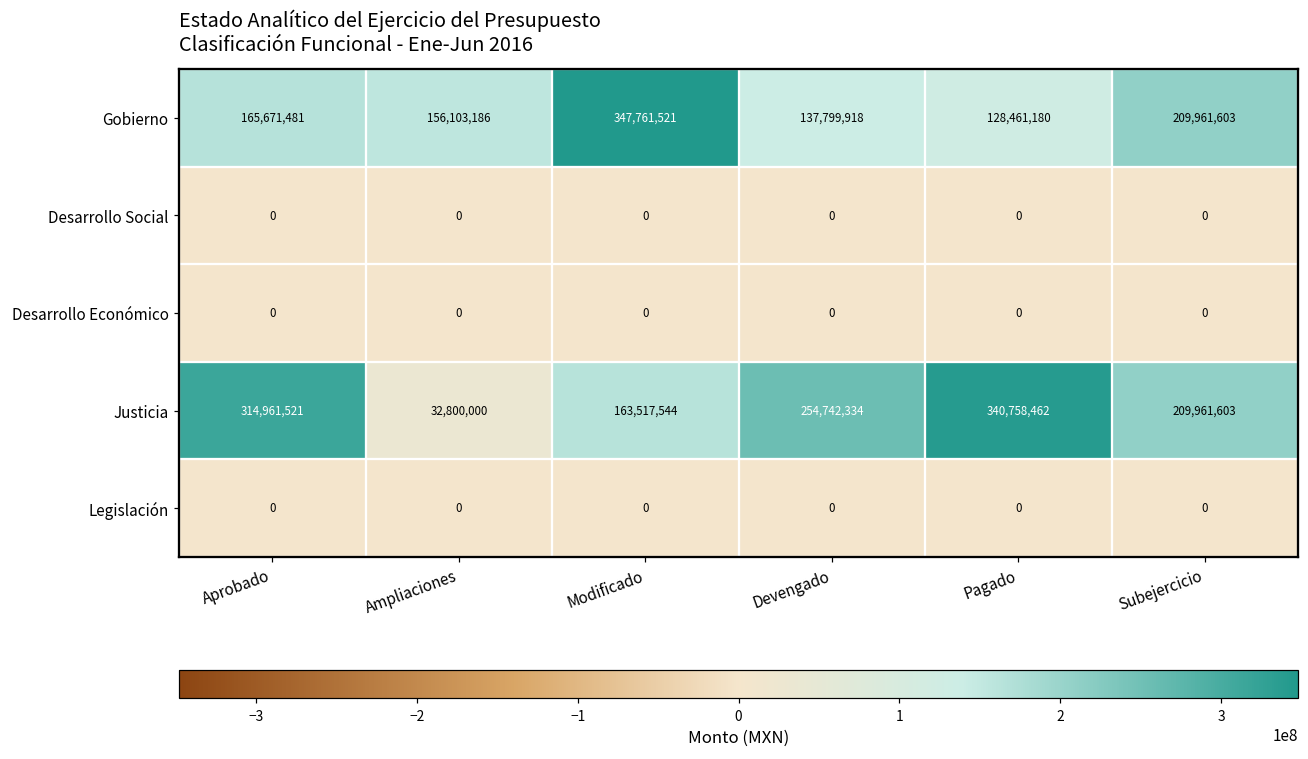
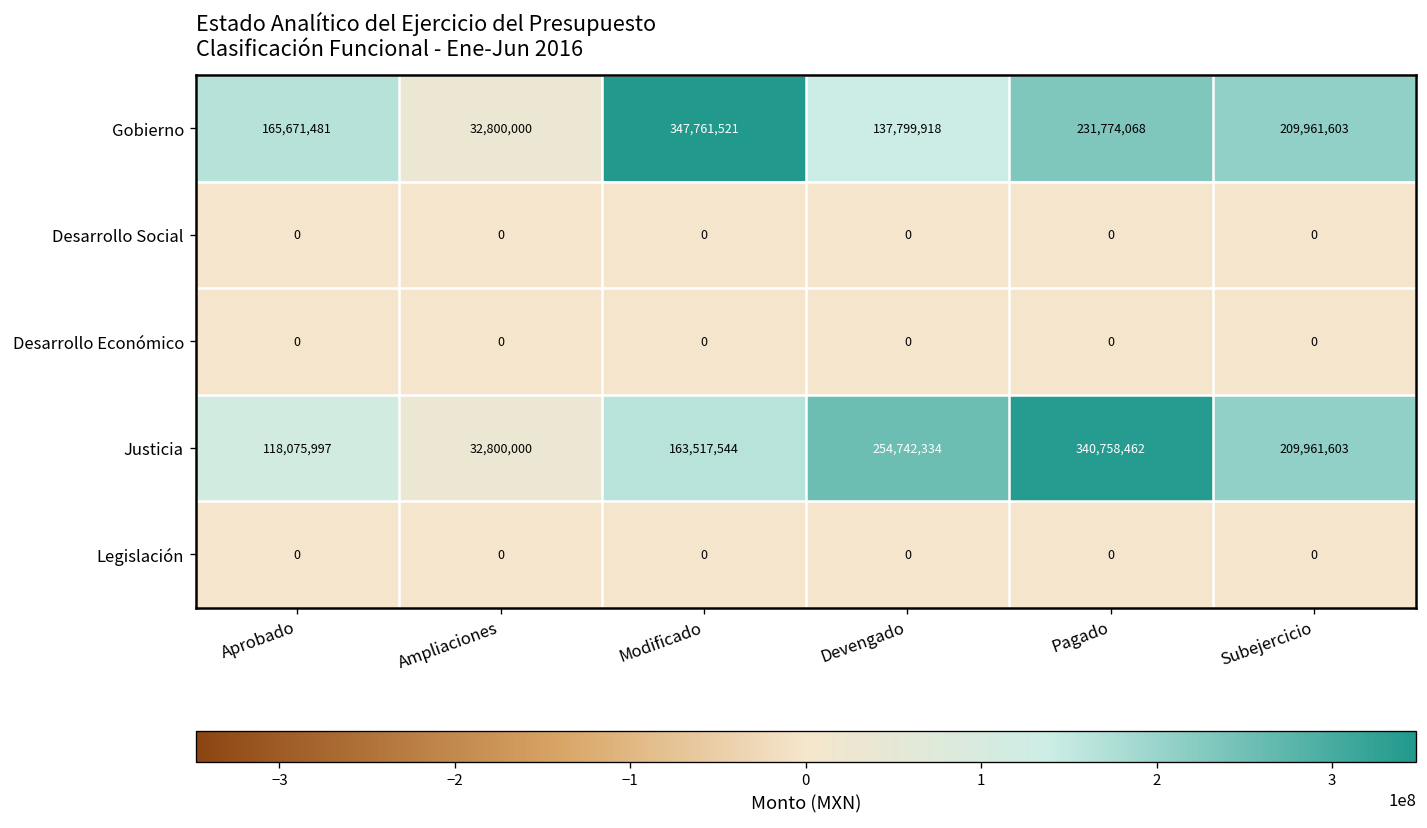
Gobierno, Ampliaciones: 156,103,186 -> 32,800,000
Gobierno, Pagado: 128,461,180 -> 231,774,068
Justicia, Aprobado: 314,961,521 -> 118,075,997
